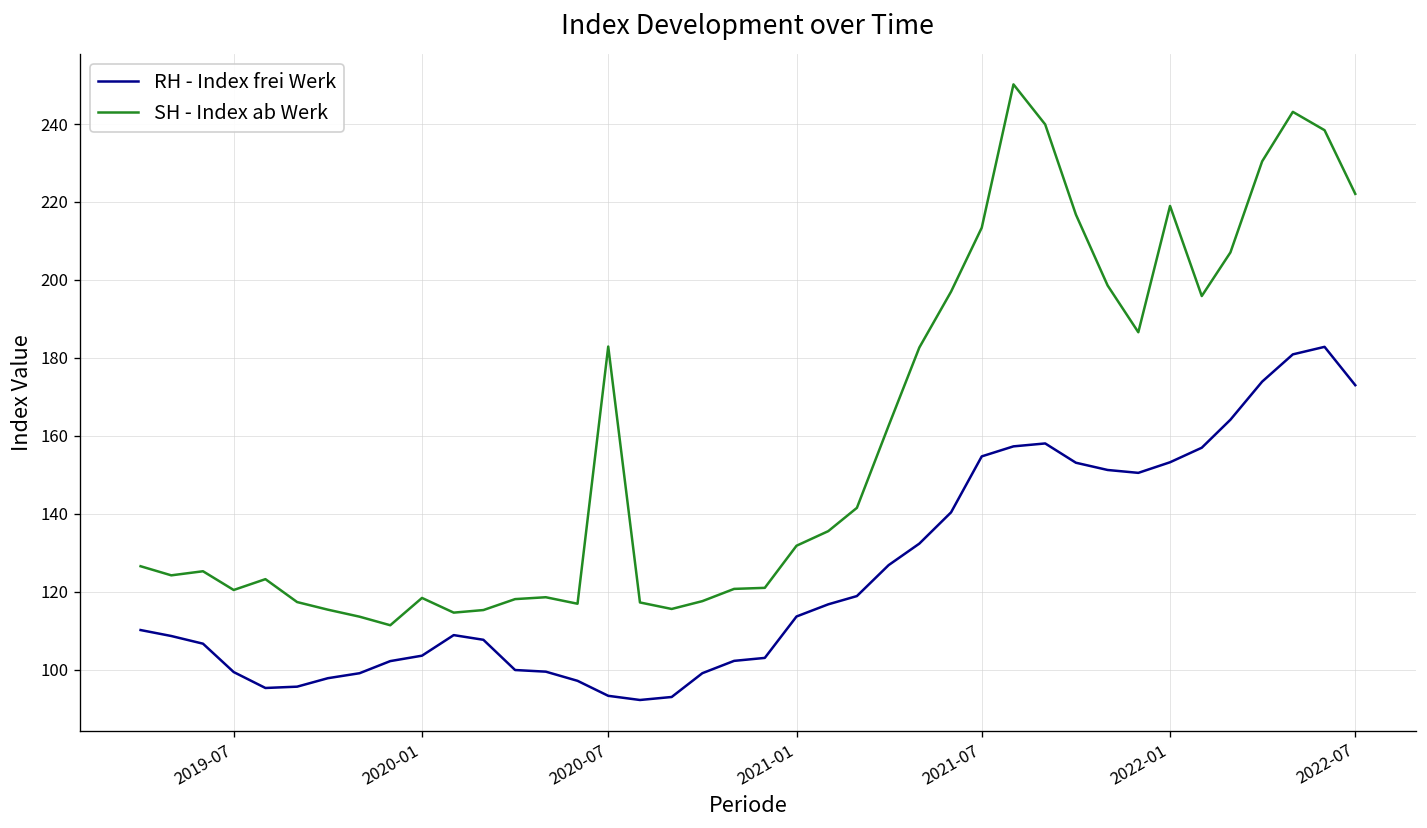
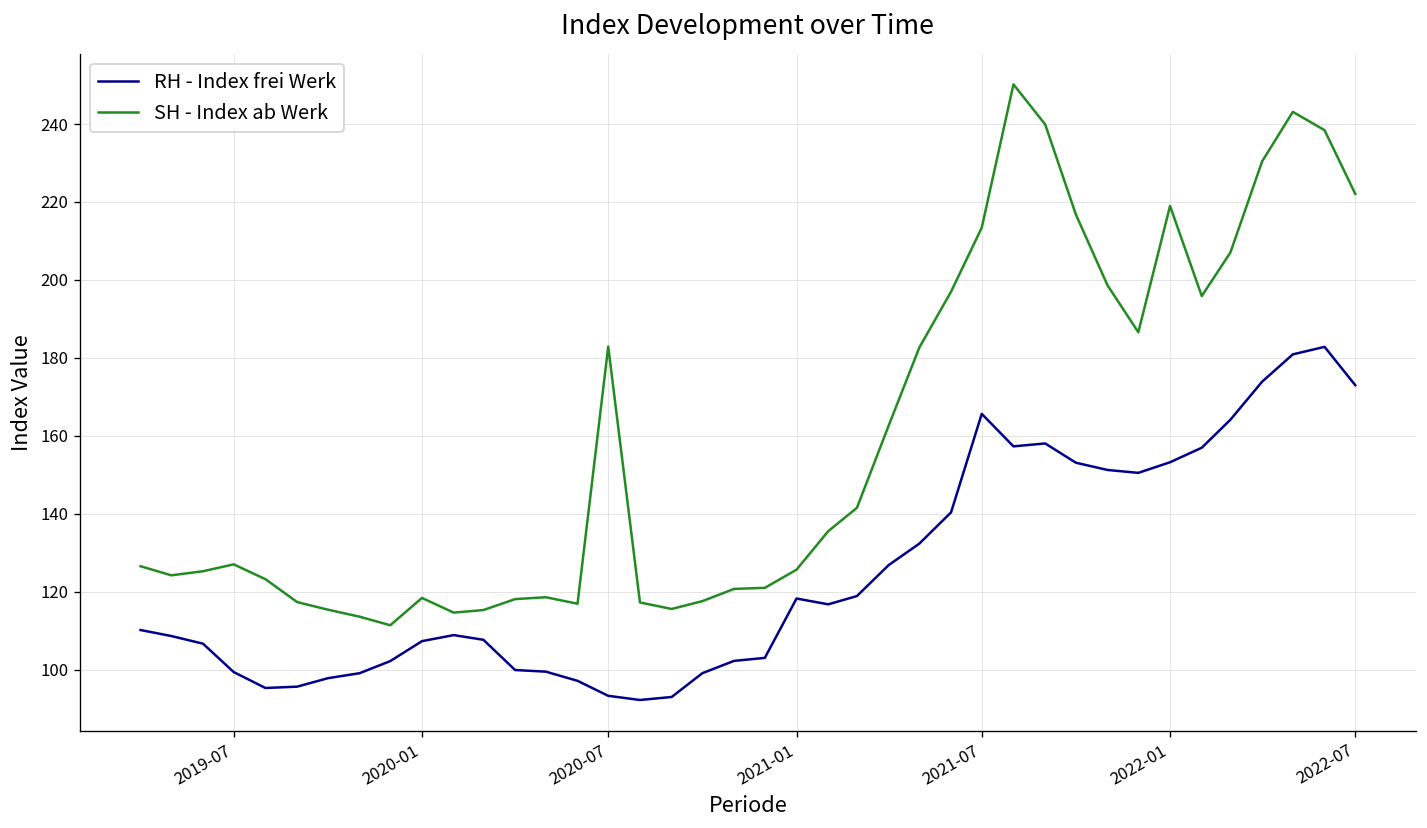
SH - Index ab Werk, 2019-07: 120 -> 127
RH - Index frei Werk, 2020-01: 104 -> 107
RH - Index frei Werk, 2021-01: 114 -> 118
SH - Index ab Werk, 2021-01: 132 -> 126
RH - Index frei Werk, 2021-07: 155 -> 166
